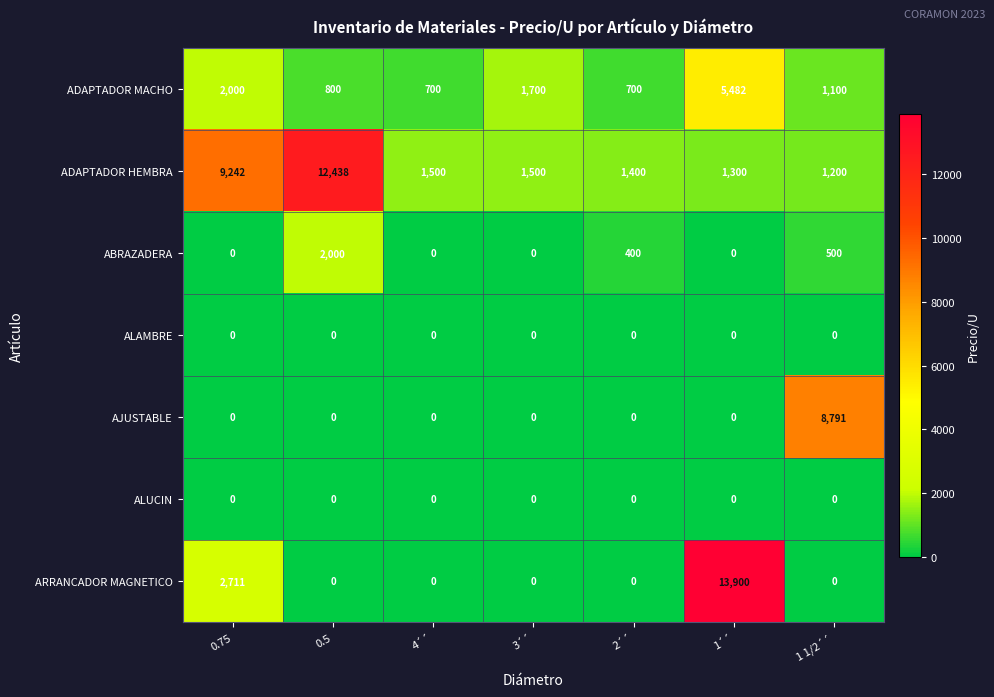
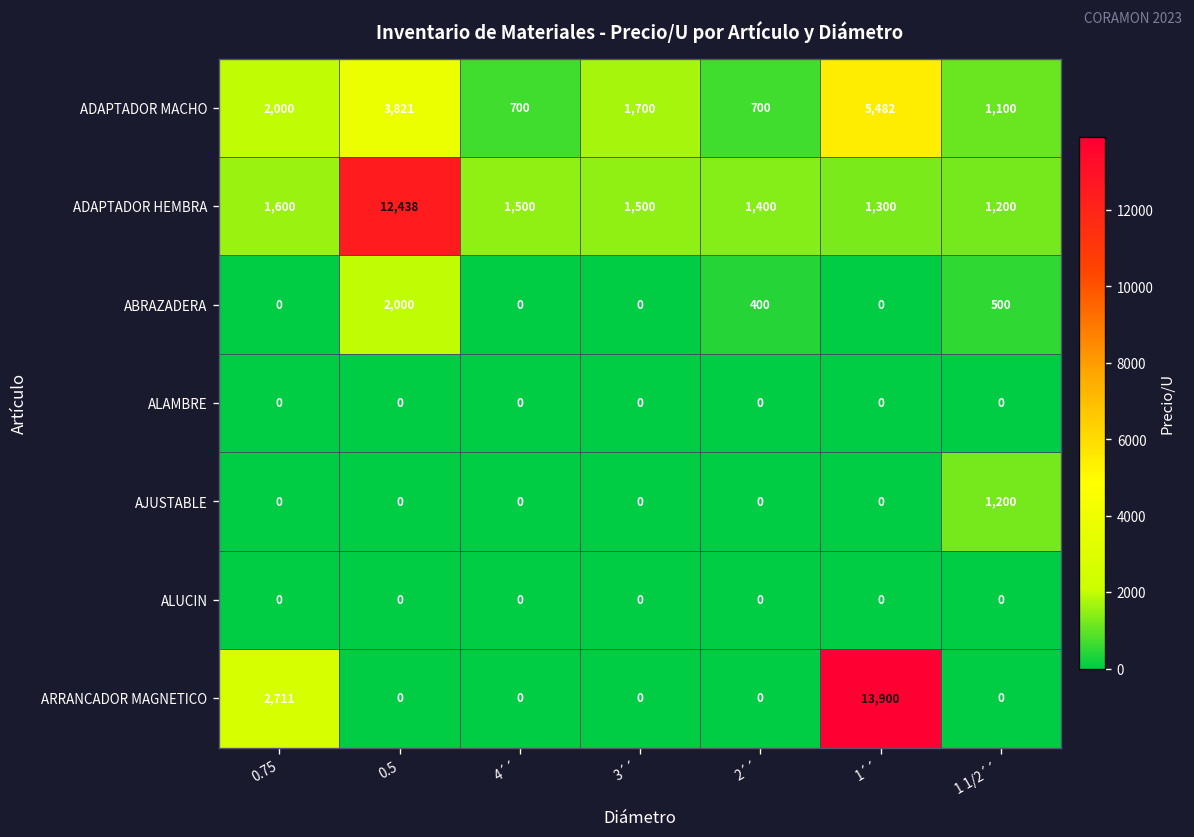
ADAPTADOR MACHO, 0.5: 800 -> 3,821
ADAPTADOR HEMBRA, 0.75: 9,242 -> 1,600
AJUSTABLE, 1 1/2´´: 8,791 -> 1,200
